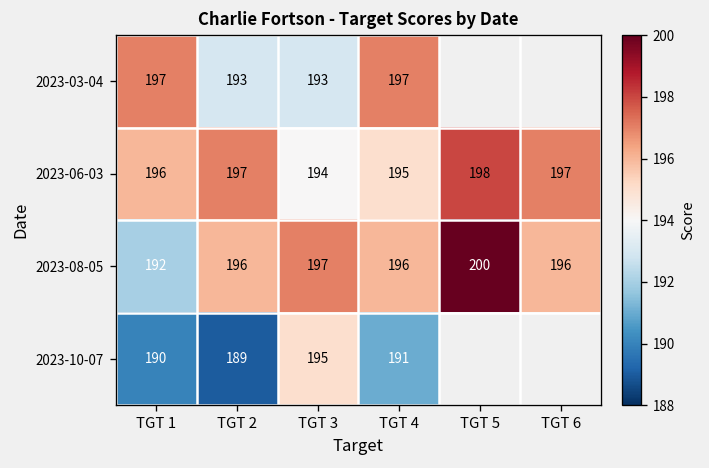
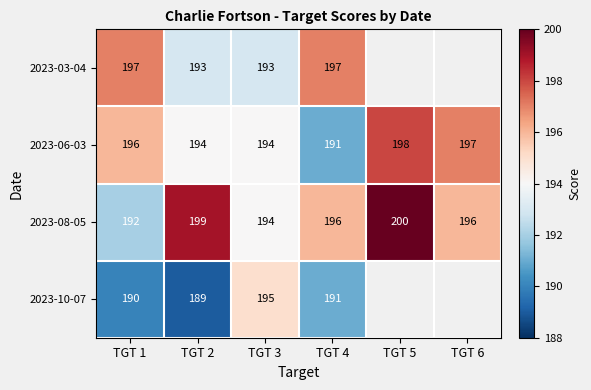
2023-06-03, TGT 2: 197 -> 194
2023-06-03, TGT 4: 195 -> 191
2023-08-05, TGT 2: 196 -> 199
2023-08-05, TGT 3: 197 -> 194
